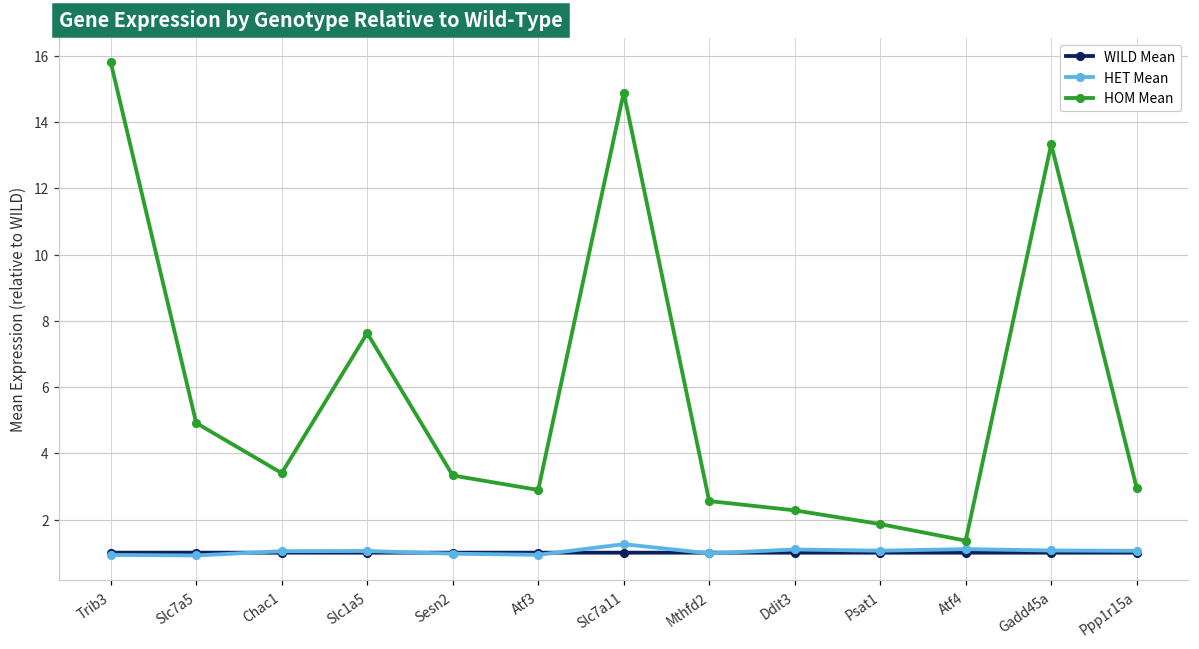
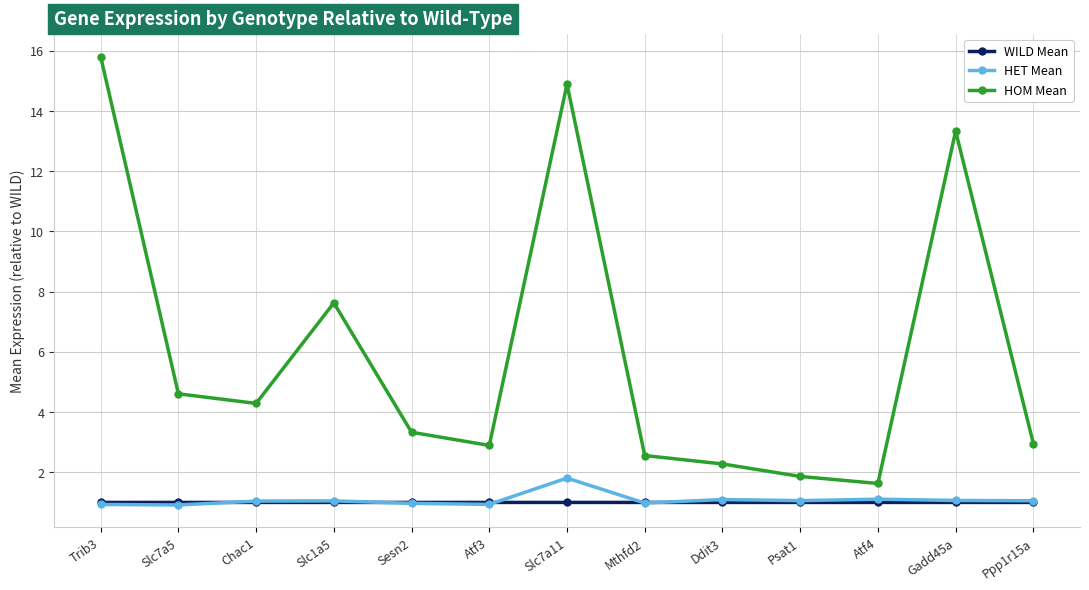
HOM Mean, Slc7a5: 4.9 -> 4.6
HOM Mean, Chac1: 3.4 -> 4.3
HET Mean, Slc7a11: 1.3 -> 1.8
HOM Mean, Atf4: 1.4 -> 1.6
